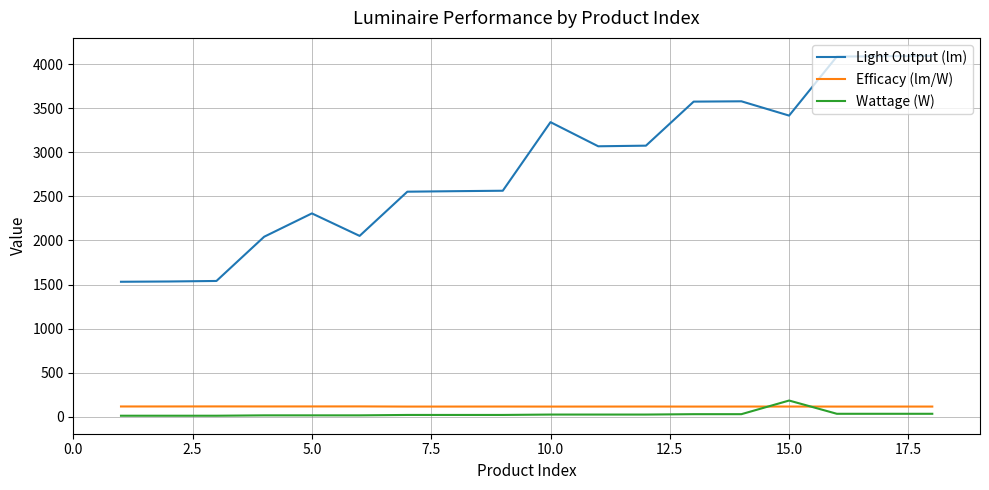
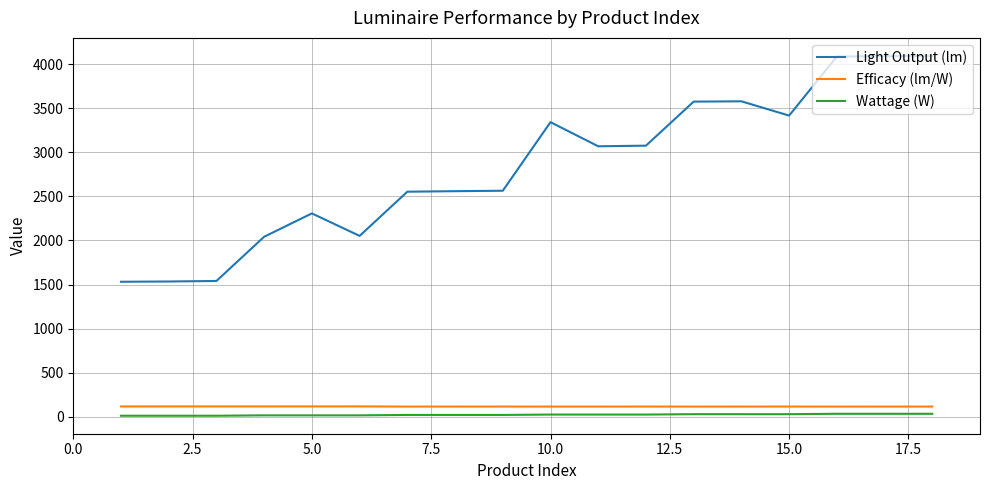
Wattage (W), 15.0: 200 -> 0
